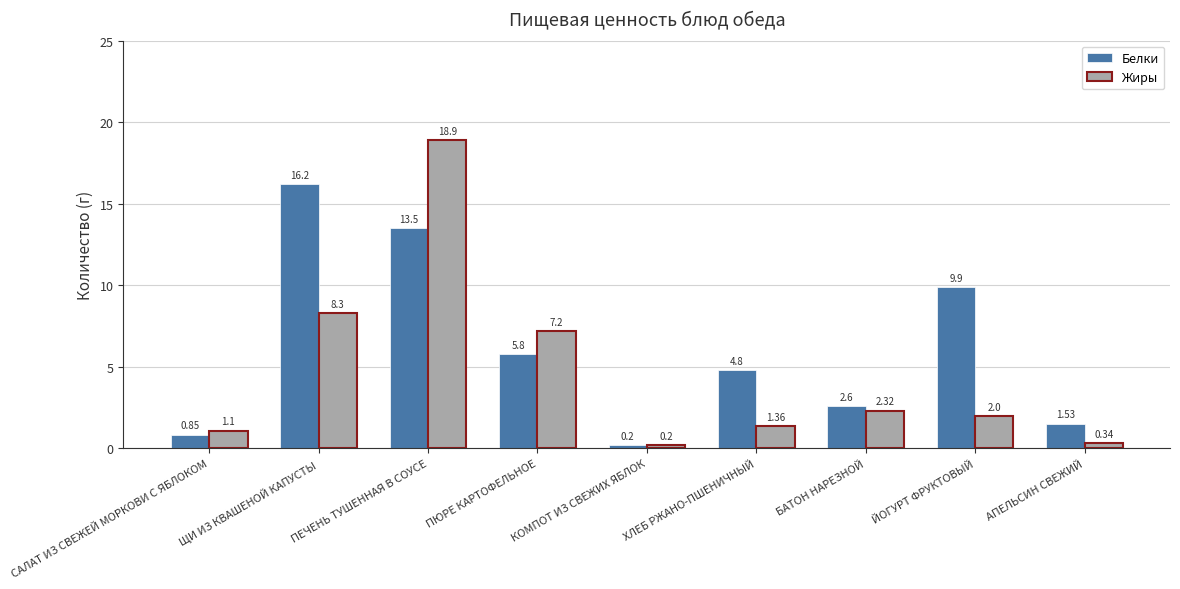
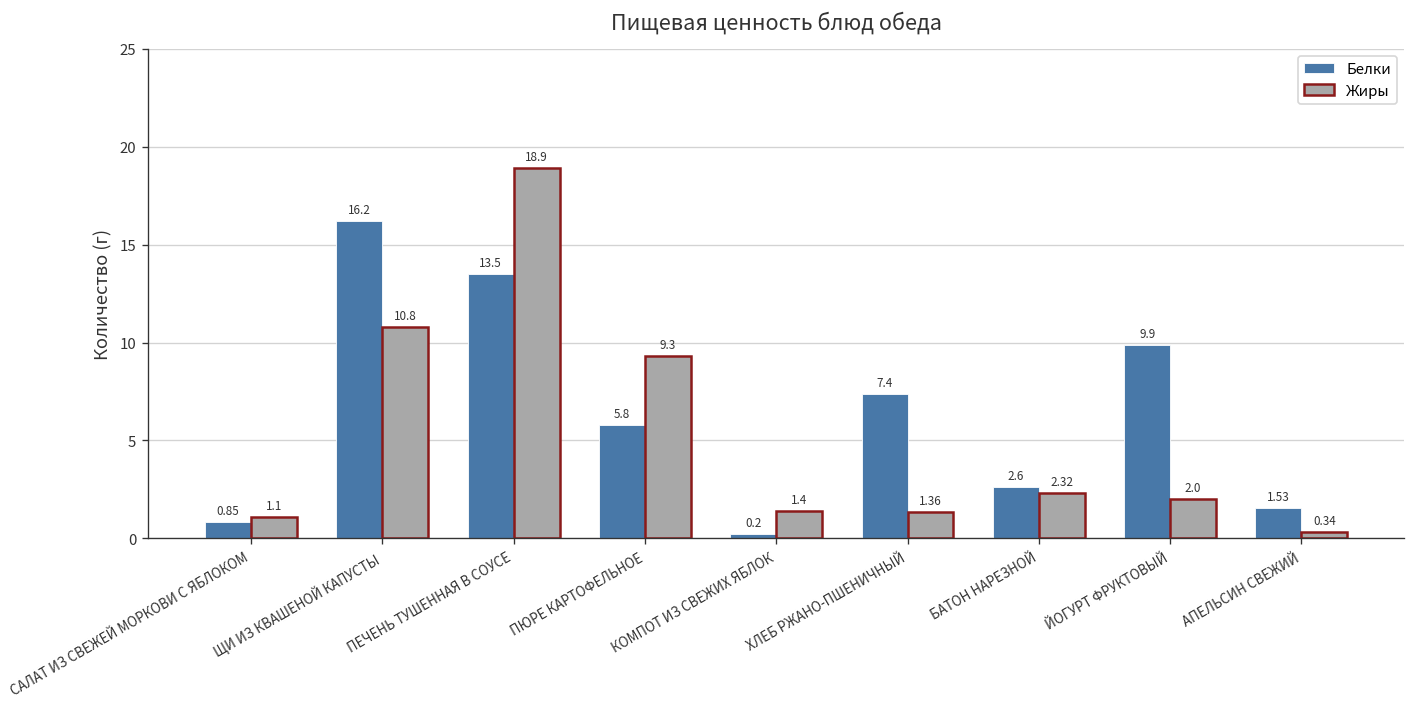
Жиры, ЩИ ИЗ КВАШЕНОЙ КАПУСТЫ: 8.3 -> 10.8
Жиры, ПЮРЕ КАРТОФЕЛЬНОЕ: 7.2 -> 9.3
Жиры, КОМПОТ ИЗ СВЕЖИХ ЯБЛОК: 0.2 -> 1.4
Белки, ХЛЕБ РЖАНО-ПШЕНИЧНЫЙ: 4.8 -> 7.4
